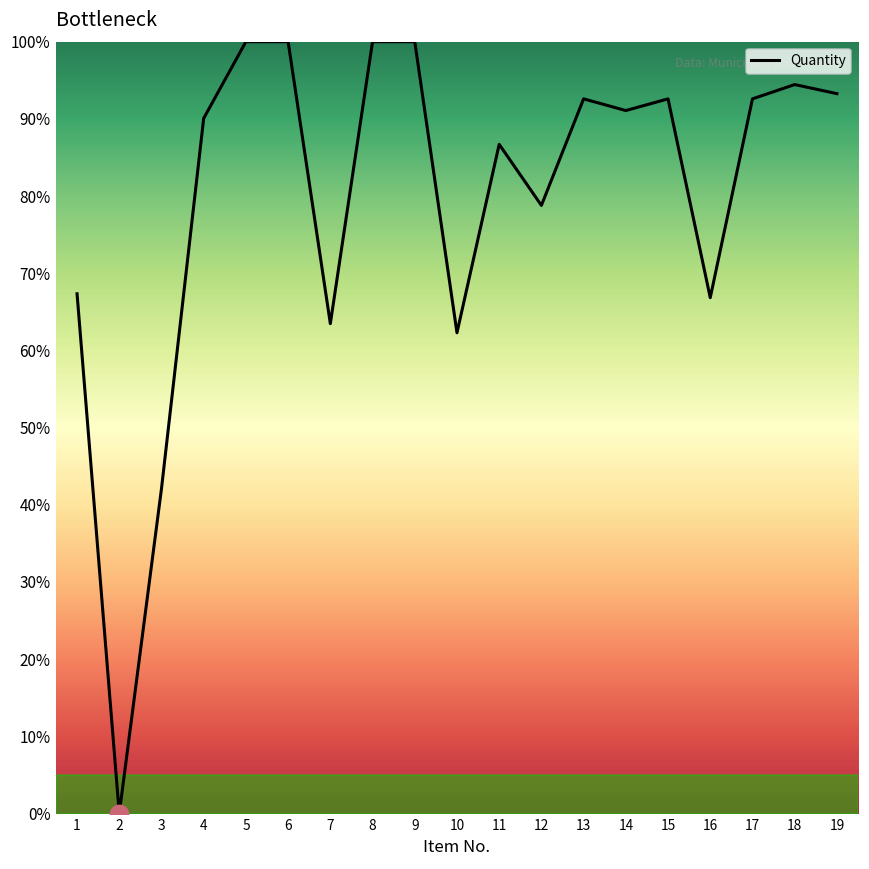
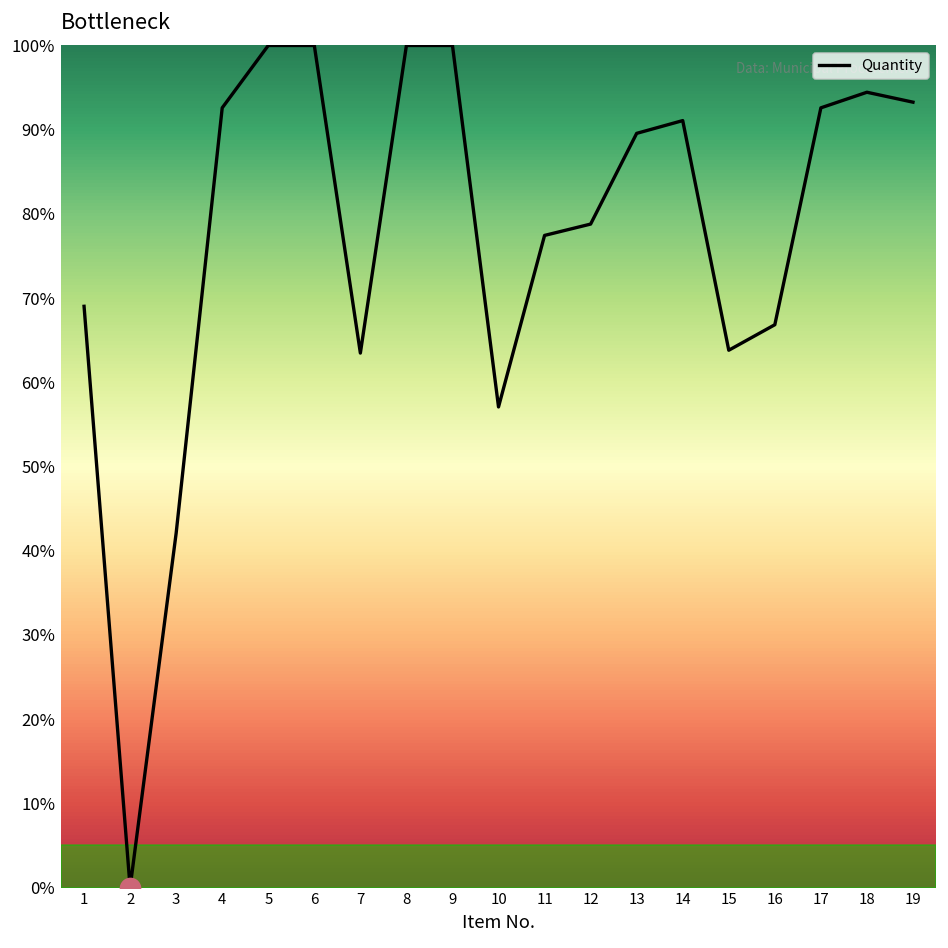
Quantity, 1: 67% -> 69%
Quantity, 4: 90% -> 93%
Quantity, 10: 62% -> 57%
Quantity, 11: 87% -> 77%
Quantity, 13: 93% -> 90%
Quantity, 15: 93% -> 64%
